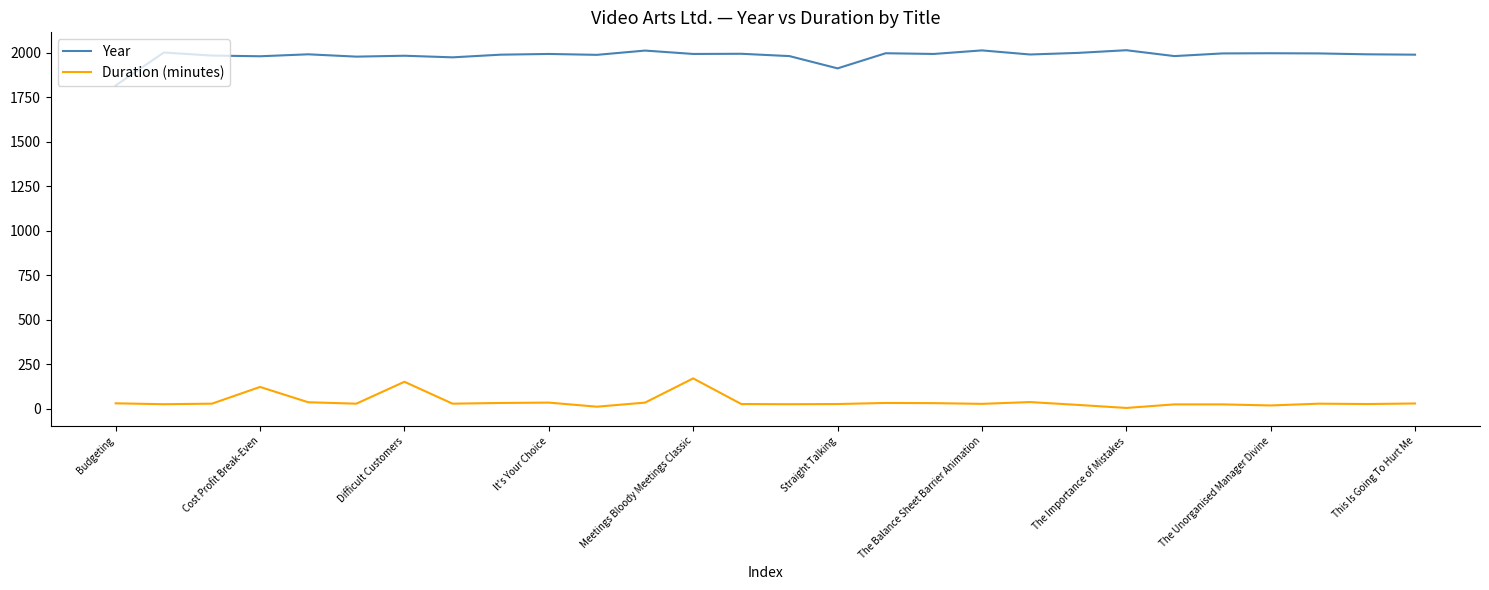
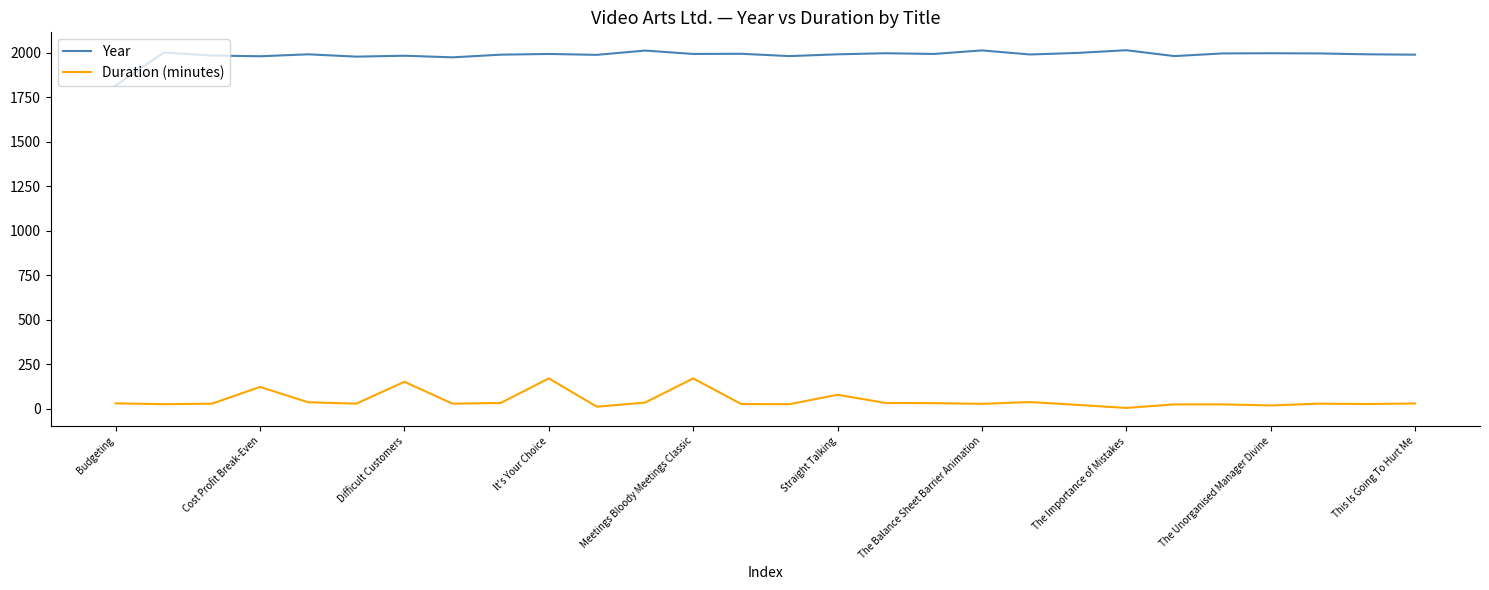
Duration (minutes), It's Your Choice: 30 -> 170
Year, Straight Talking: 1910 -> 1990
Duration (minutes), Straight Talking: 30 -> 80
